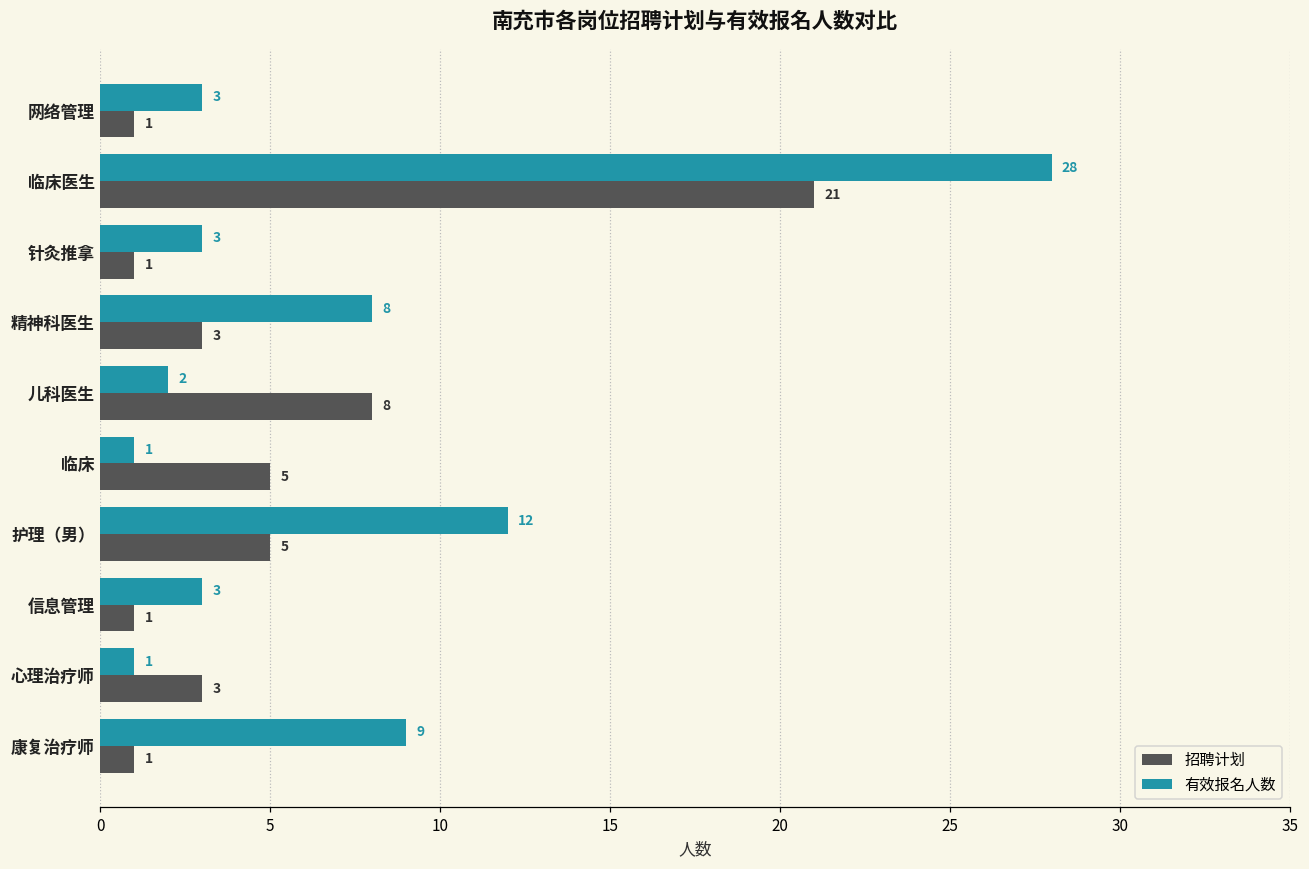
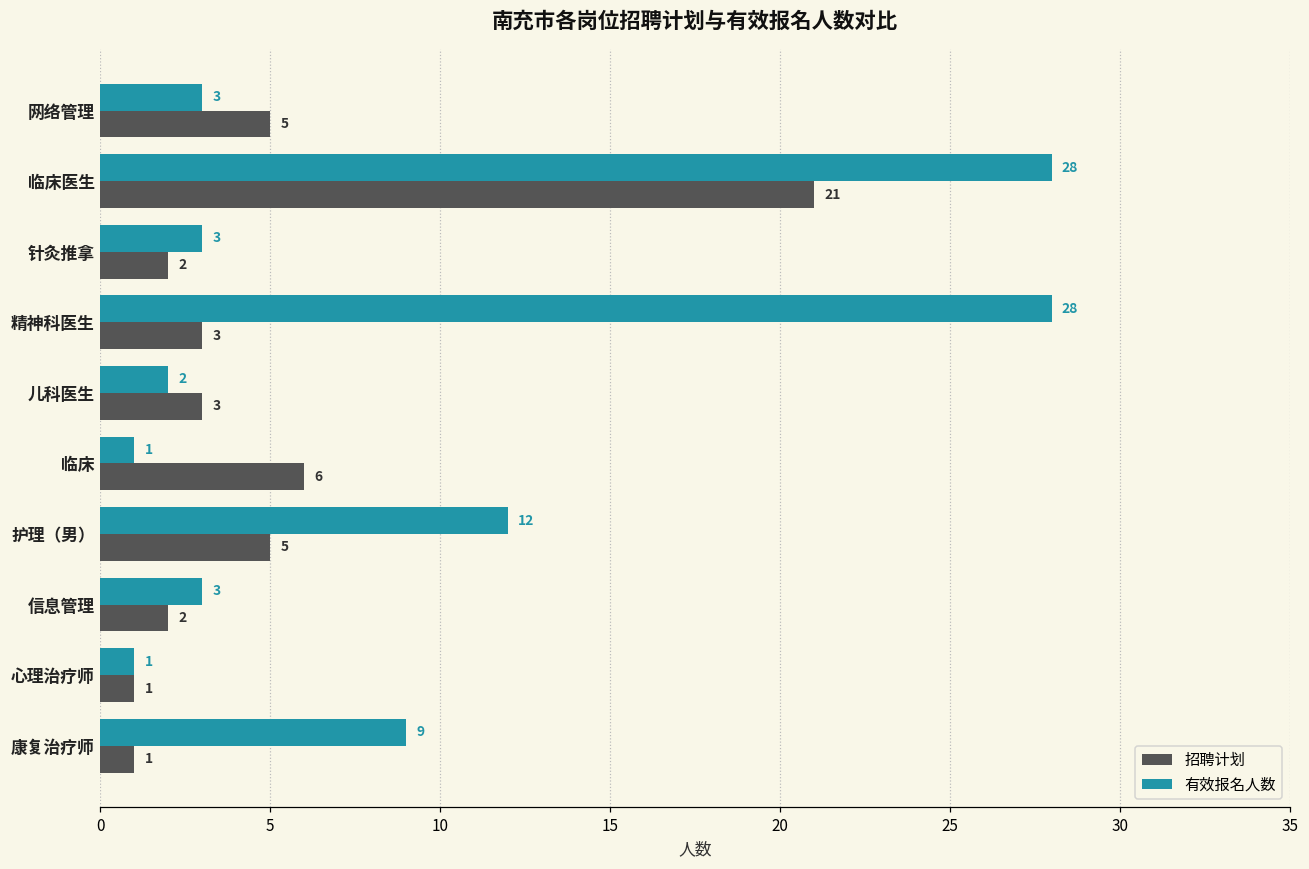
招聘计划, 网络管理: 1 -> 5
招聘计划, 针灸推拿: 1 -> 2
有效报名人数, 精神科医生: 8 -> 28
招聘计划, 儿科医生: 8 -> 3
招聘计划, 临床: 5 -> 6
招聘计划, 信息管理: 1 -> 2
招聘计划, 心理治疗师: 3 -> 1
